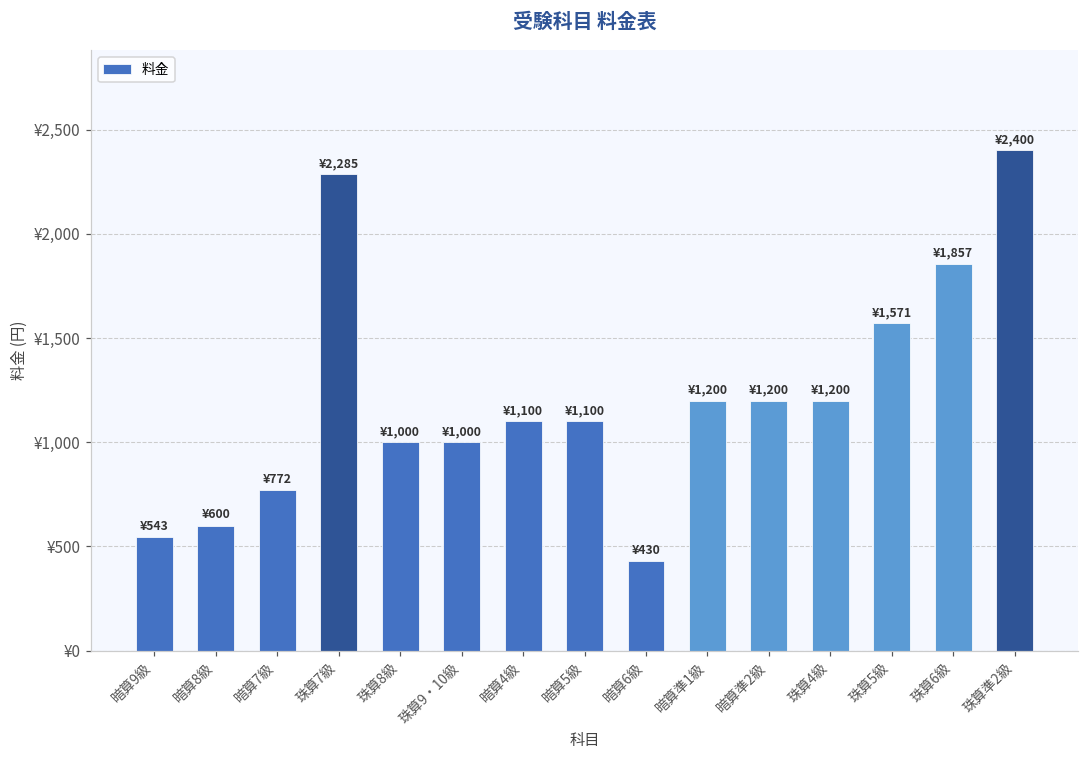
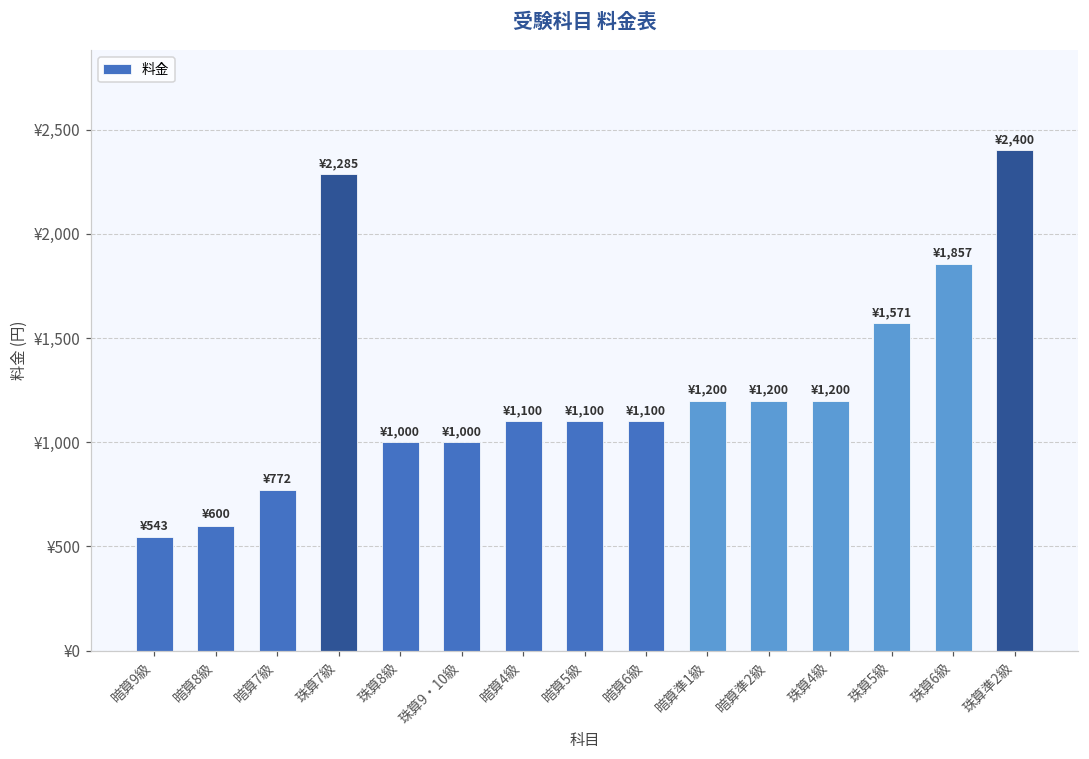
暗算6級: ¥430 -> ¥1,100
